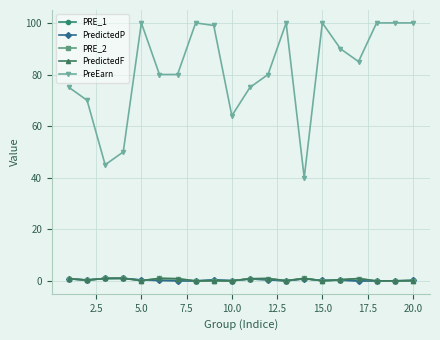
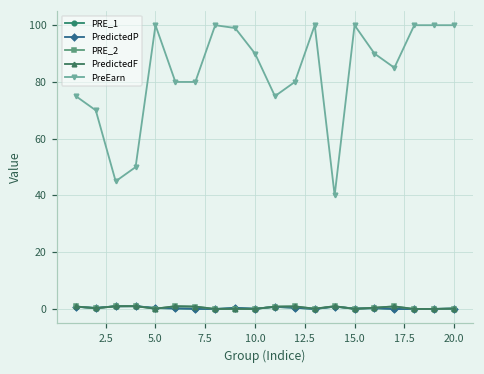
PreEarn, 10.0: 64 -> 90
